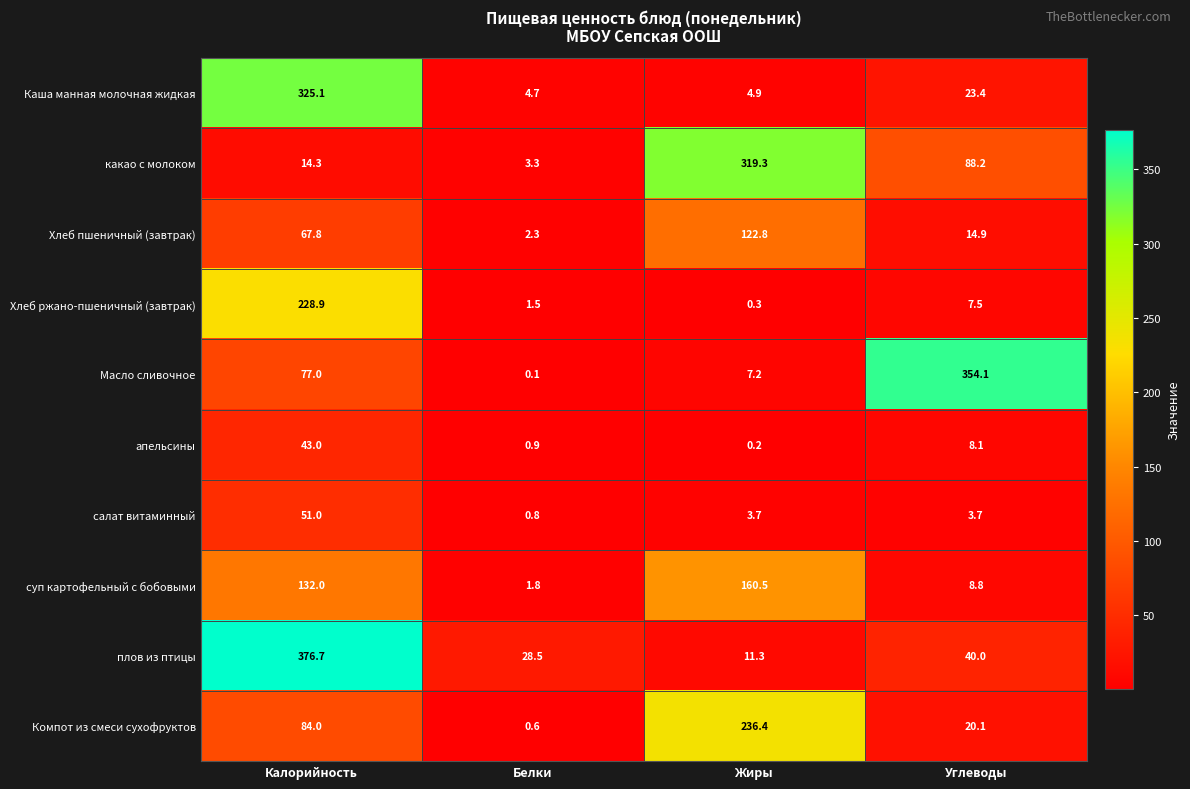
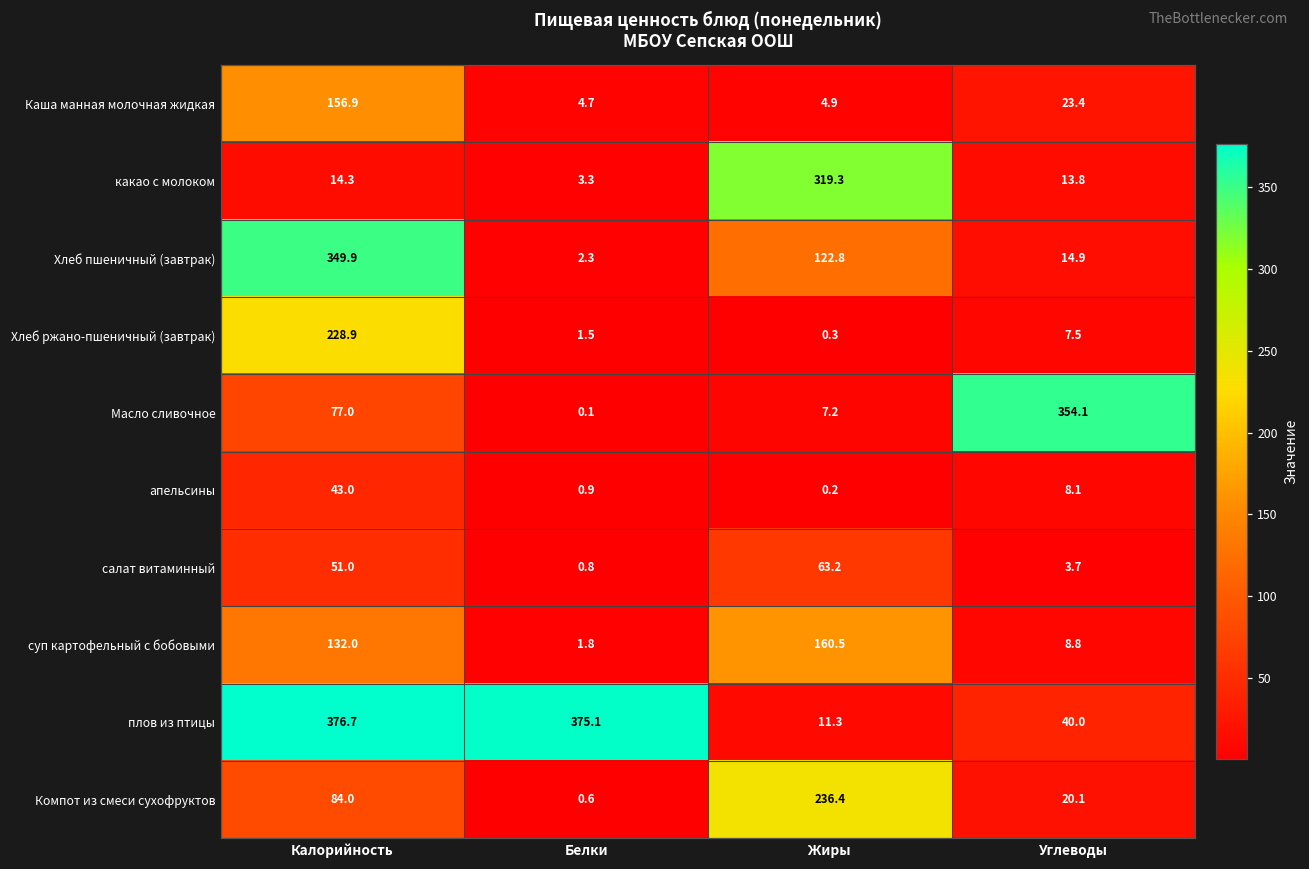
Каша манная молочная жидкая, Калорийность: 325.1 -> 156.9
какао с молоком, Углеводы: 88.2 -> 13.8
Хлеб пшеничный (завтрак), Калорийность: 67.8 -> 349.9
салат витаминный, Жиры: 3.7 -> 63.2
плов из птицы, Белки: 28.5 -> 375.1
